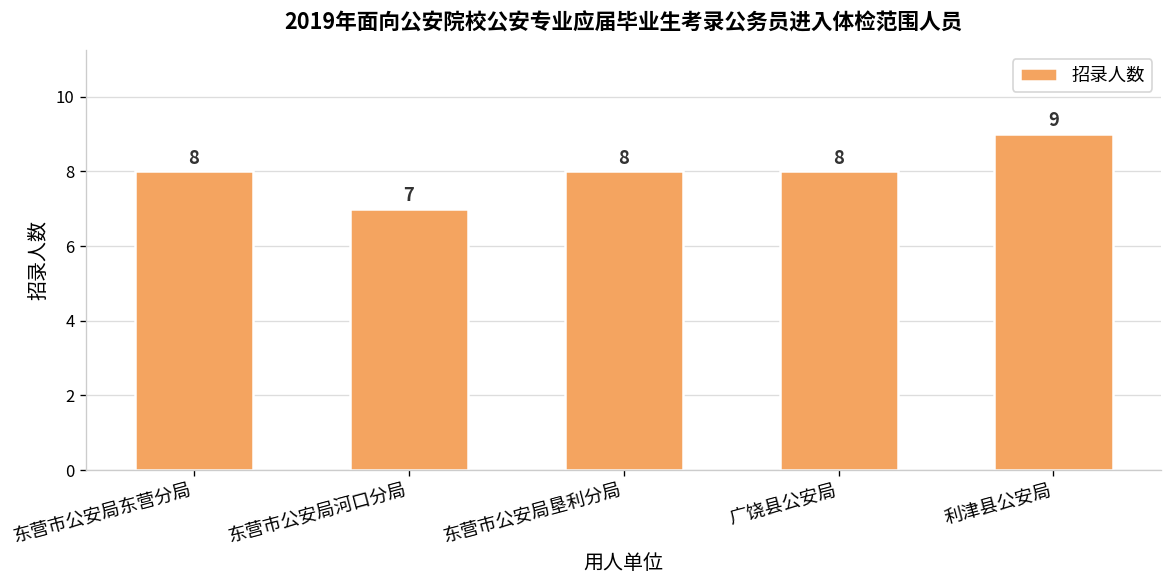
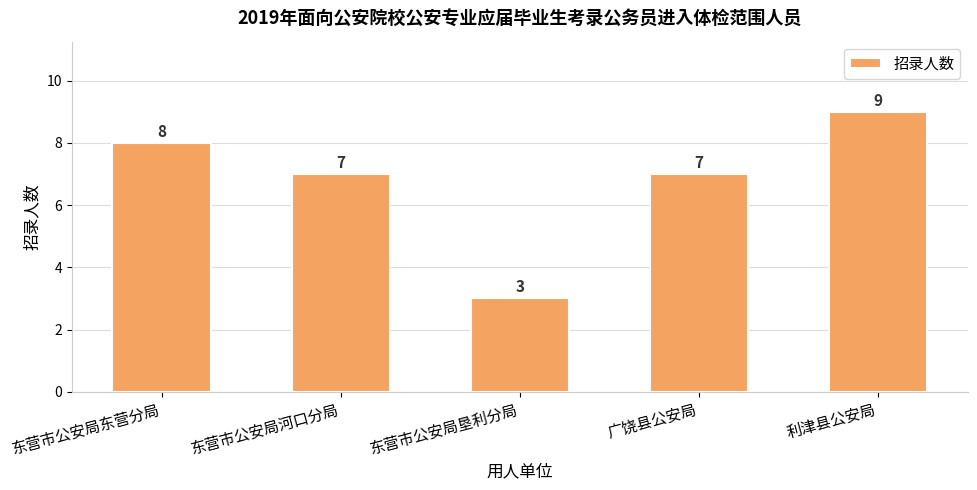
东营市公安局垦利分局: 8 -> 3
广饶县公安局: 8 -> 7
